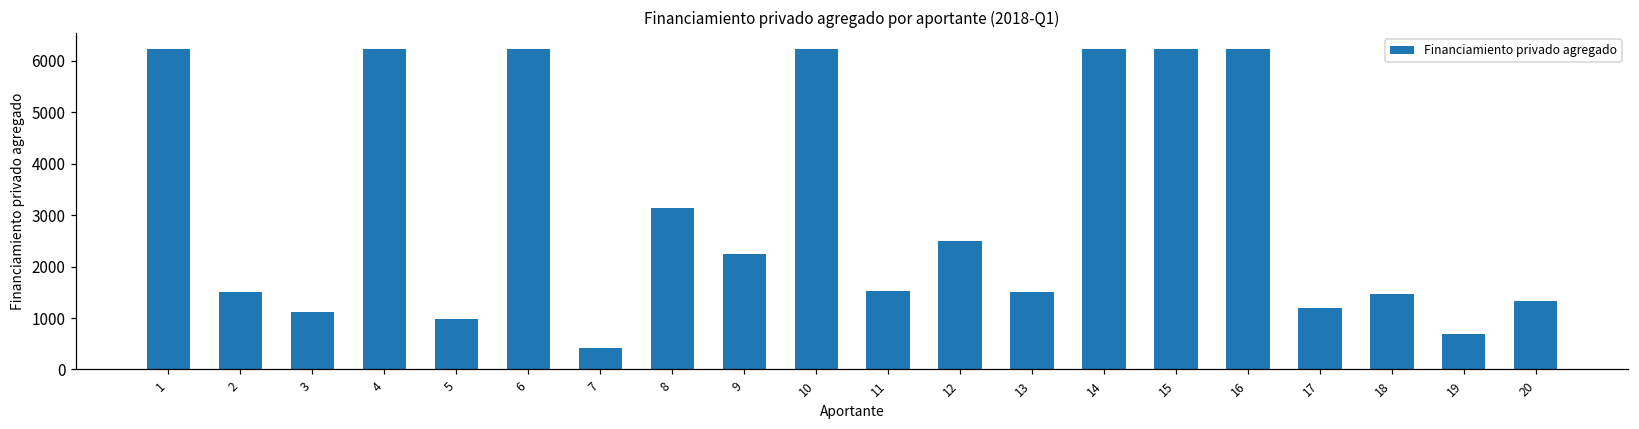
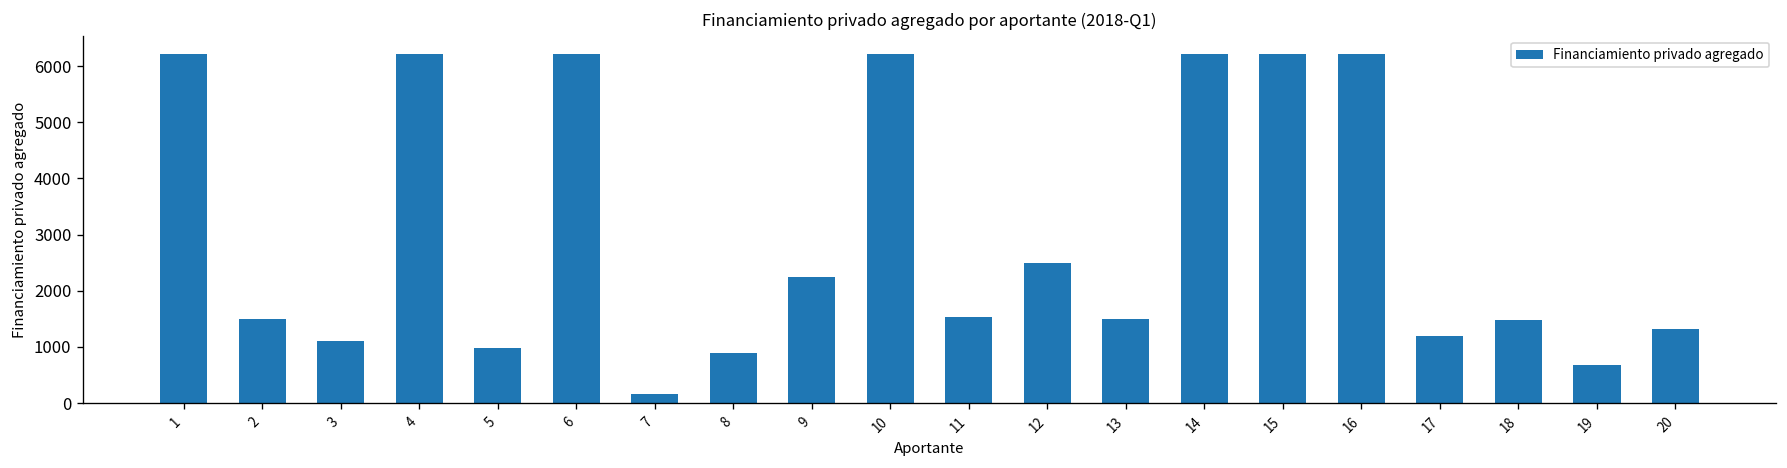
7: 400 -> 200
8: 3100 -> 900
